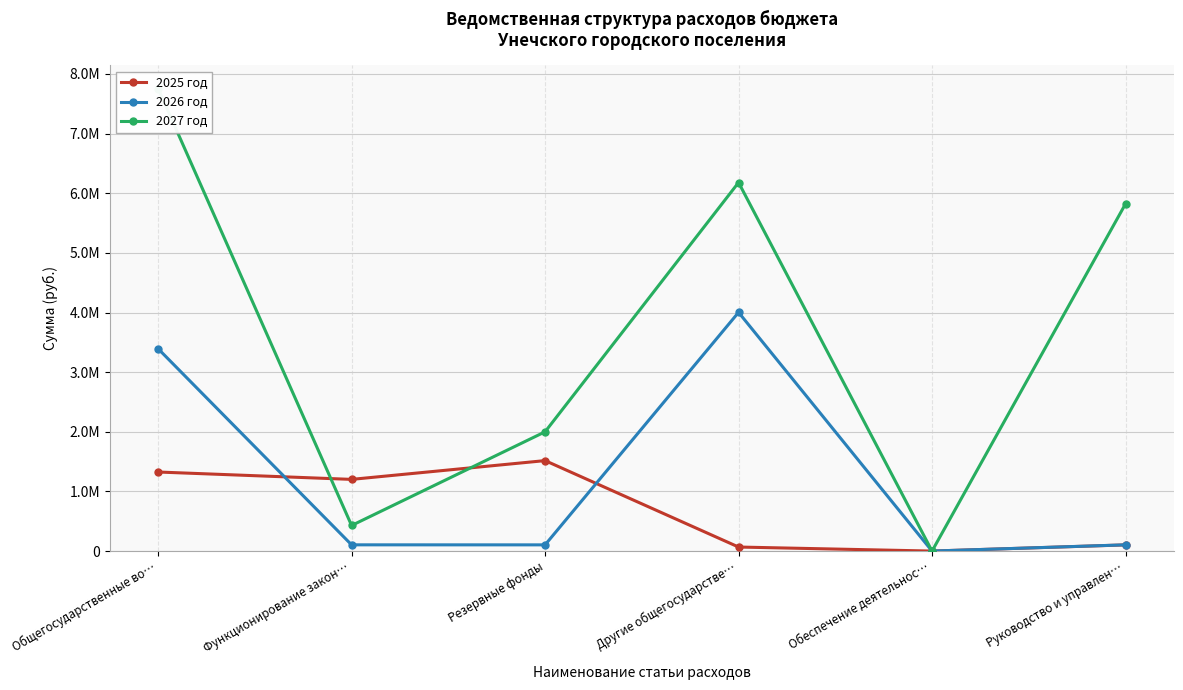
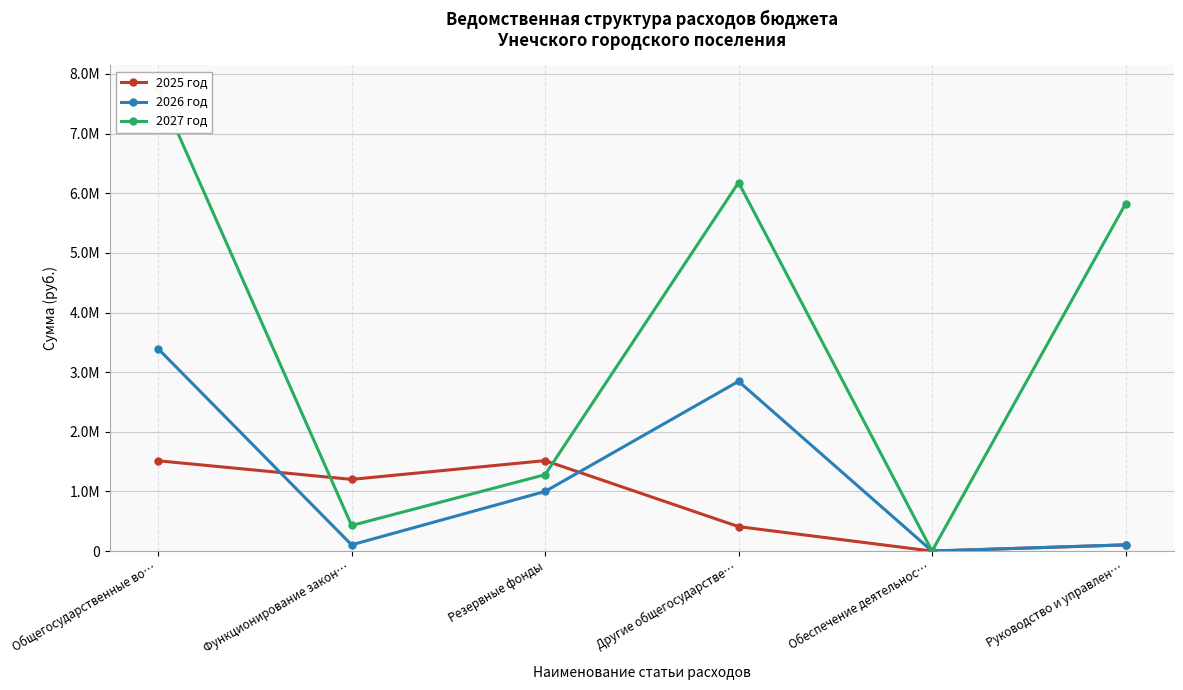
2025 год, Общегосударственные во…: 1300000 -> 1500000
2026 год, Резервные фонды: 100000 -> 1000000
2027 год, Резервные фонды: 2000000 -> 1300000
2025 год, Другие общегосударстве…: 100000 -> 400000
2026 год, Другие общегосударстве…: 4000000 -> 2800000
